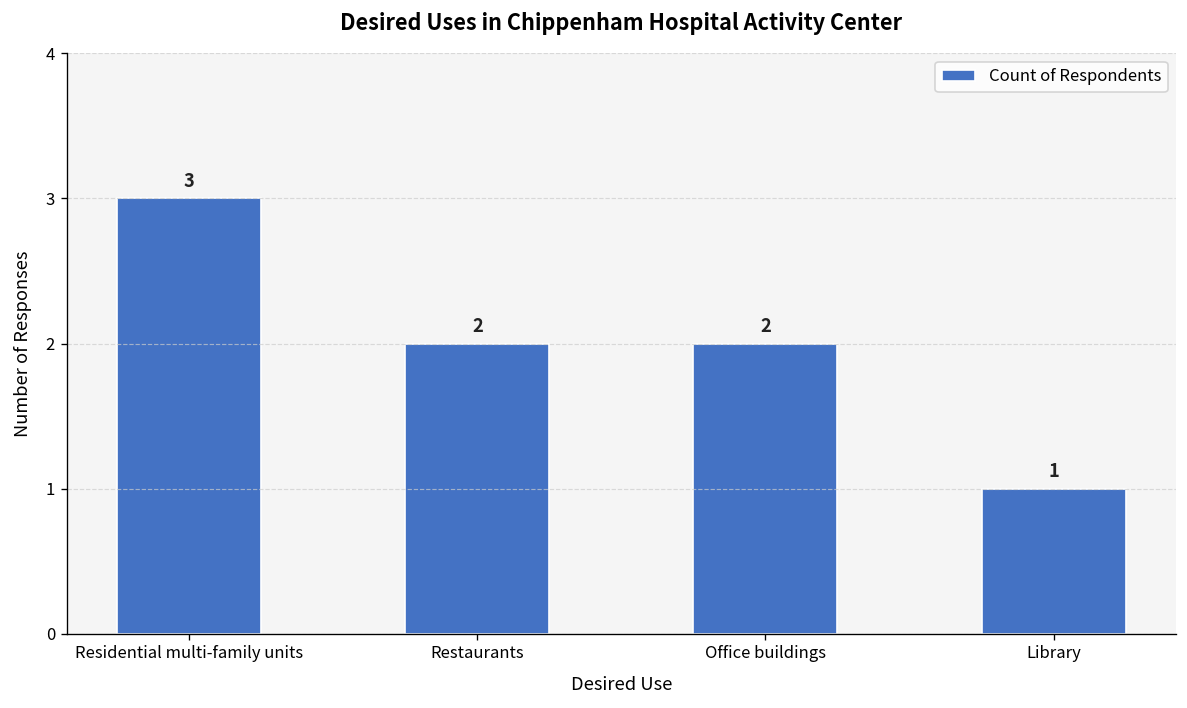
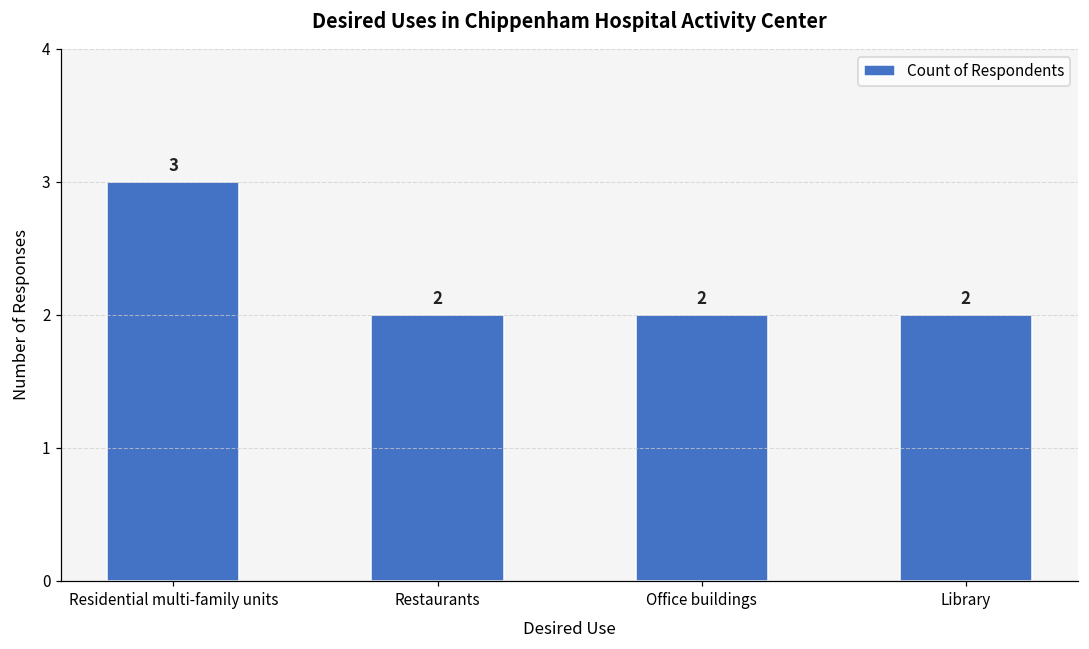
Library: 1 -> 2
